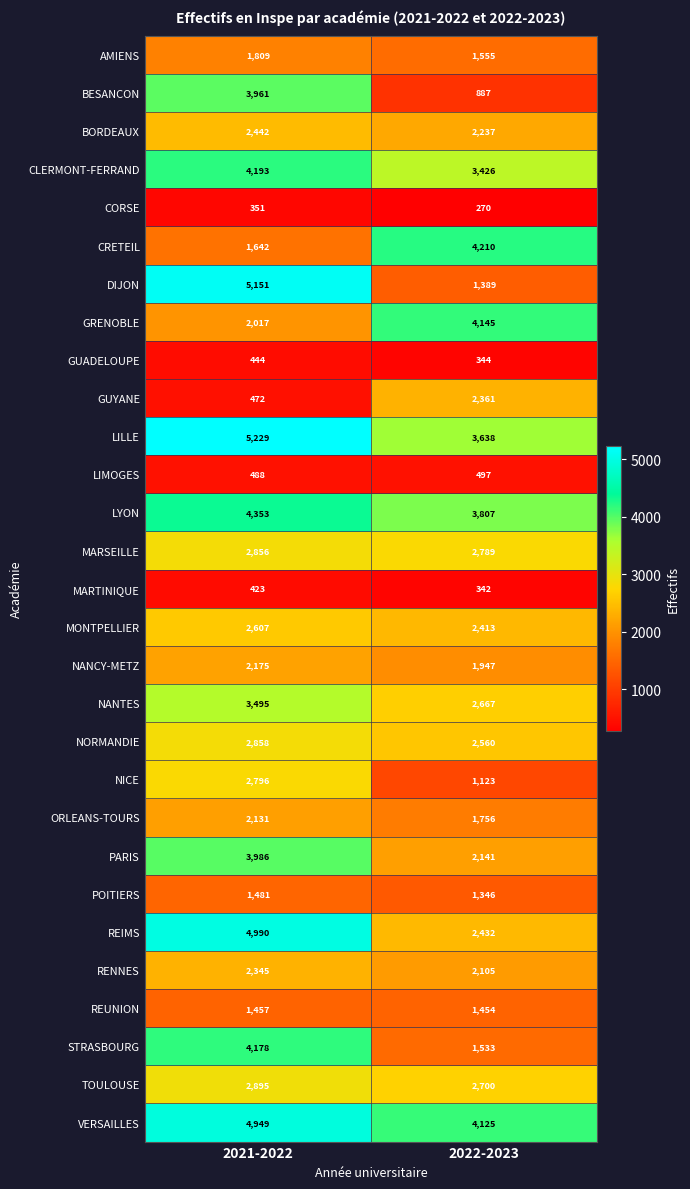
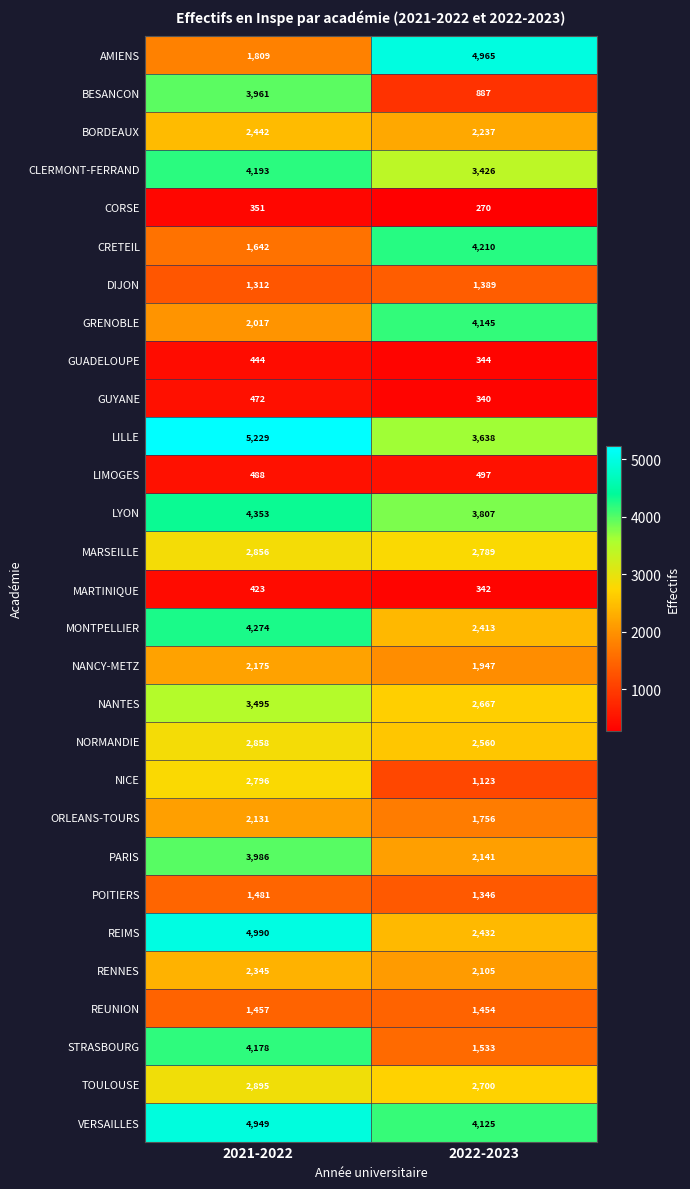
AMIENS, 2022-2023: 1,555 -> 4,965
DIJON, 2021-2022: 5,151 -> 1,312
GUYANE, 2022-2023: 2,361 -> 340
MONTPELLIER, 2021-2022: 2,607 -> 4,274
